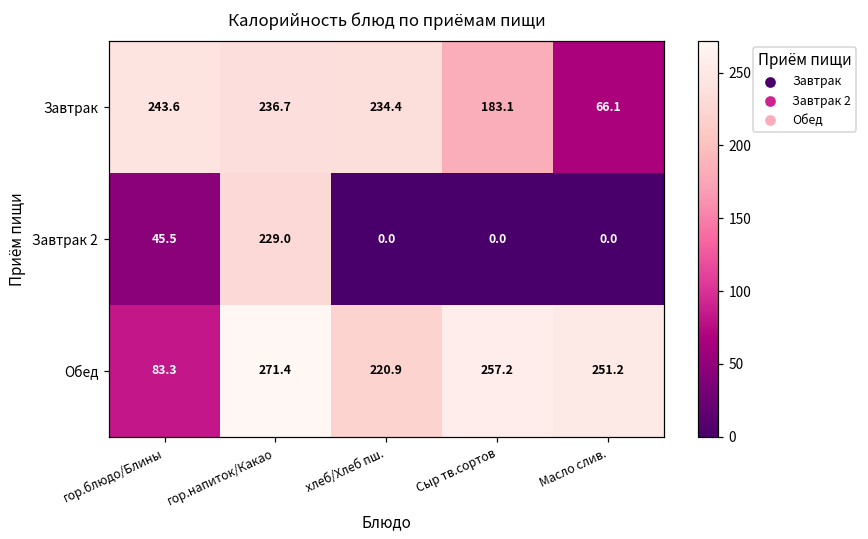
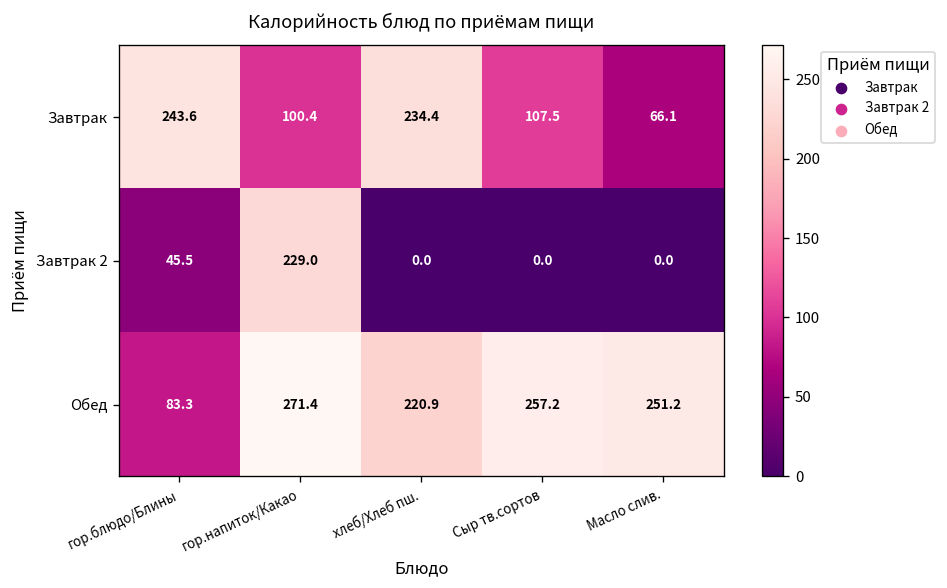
Завтрак, гор.напиток/Какао: 236.7 -> 100.4
Завтрак, Сыр тв.сортов: 183.1 -> 107.5
